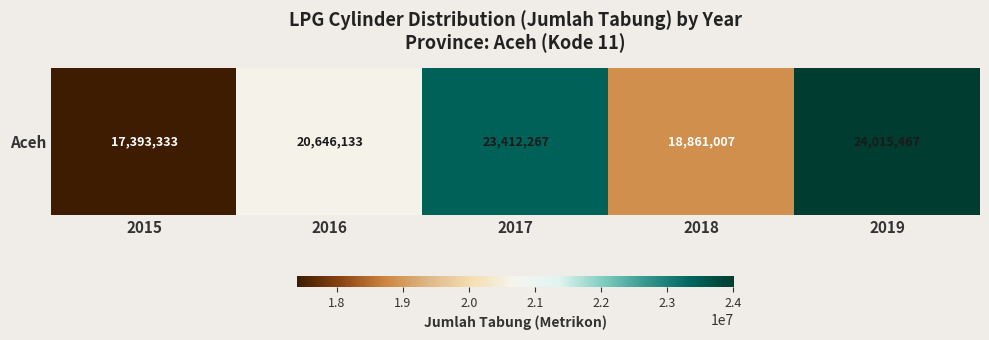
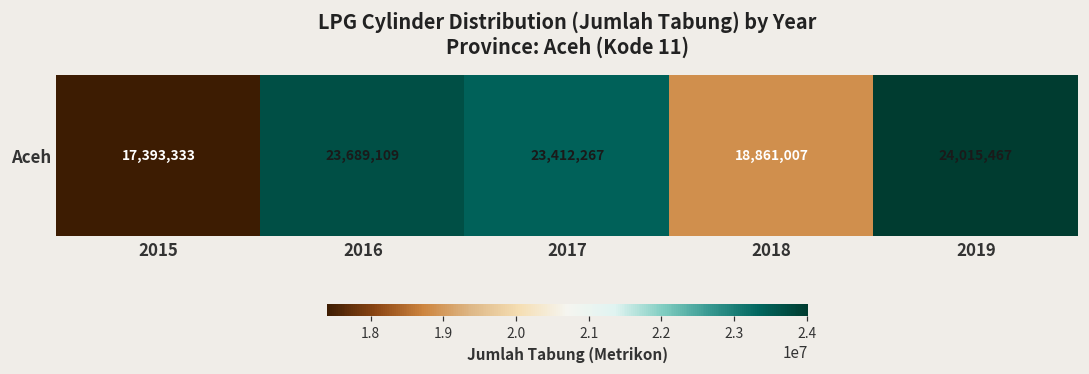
Aceh, 2016: 20,646,133 -> 23,689,109
